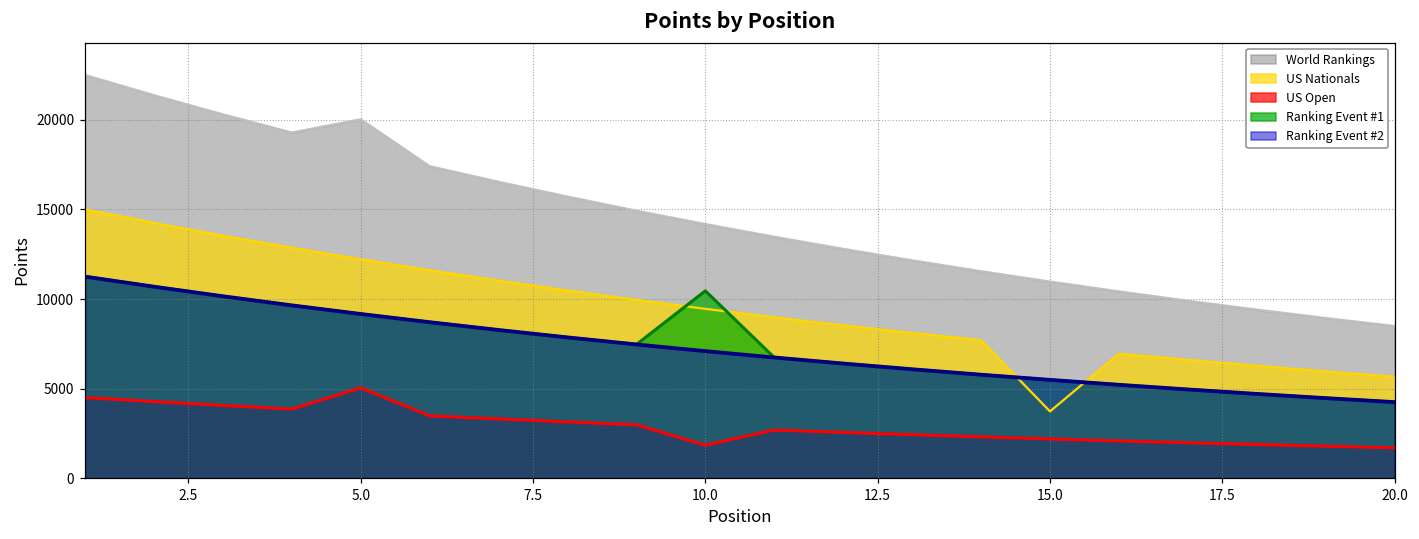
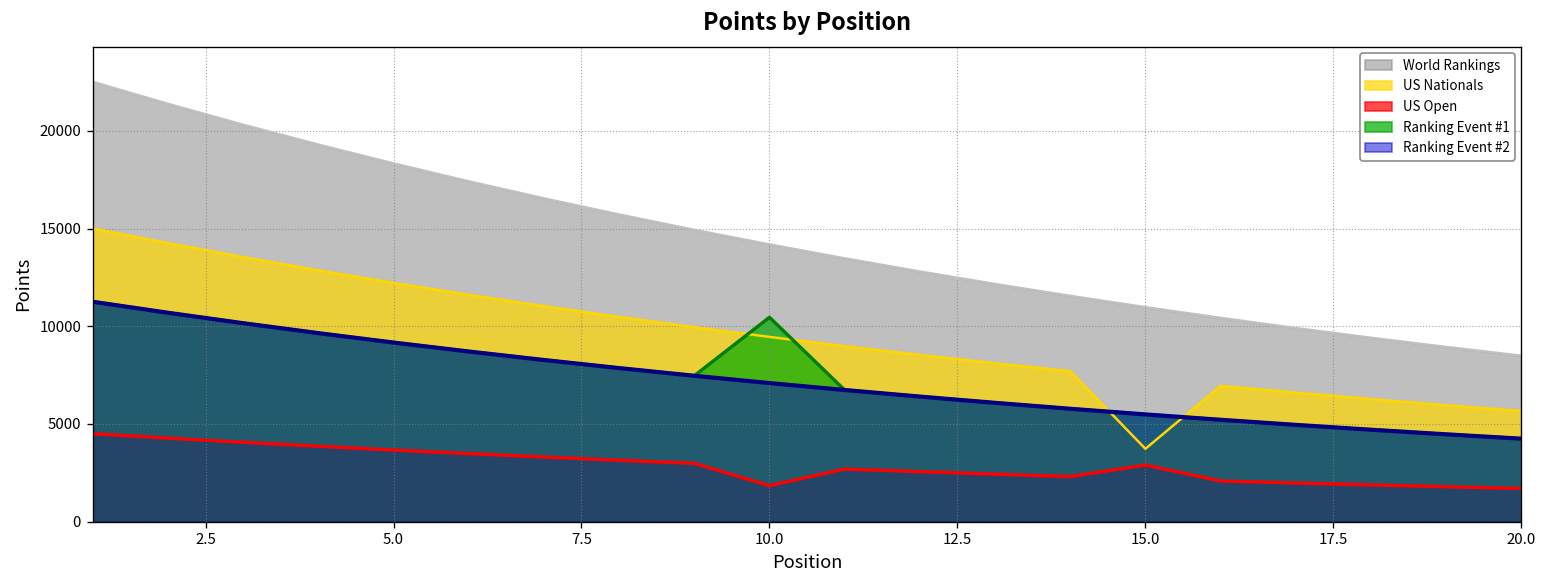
World Rankings, 5.0: 20000 -> 18300
US Open, 5.0: 5000 -> 3700
US Open, 15.0: 2200 -> 2900
